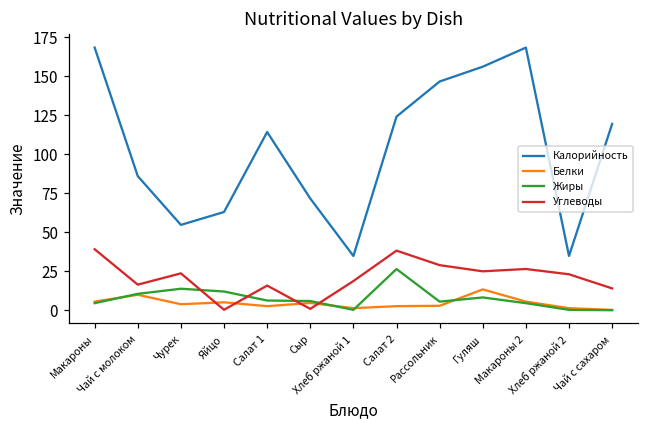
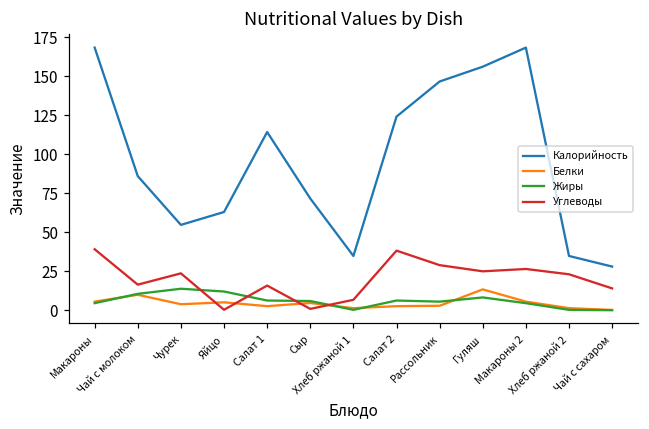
Углеводы, Хлеб ржаной 1: 19 -> 7
Жиры, Салат 2: 26 -> 6
Калорийность, Чай с сахаром: 120 -> 28
